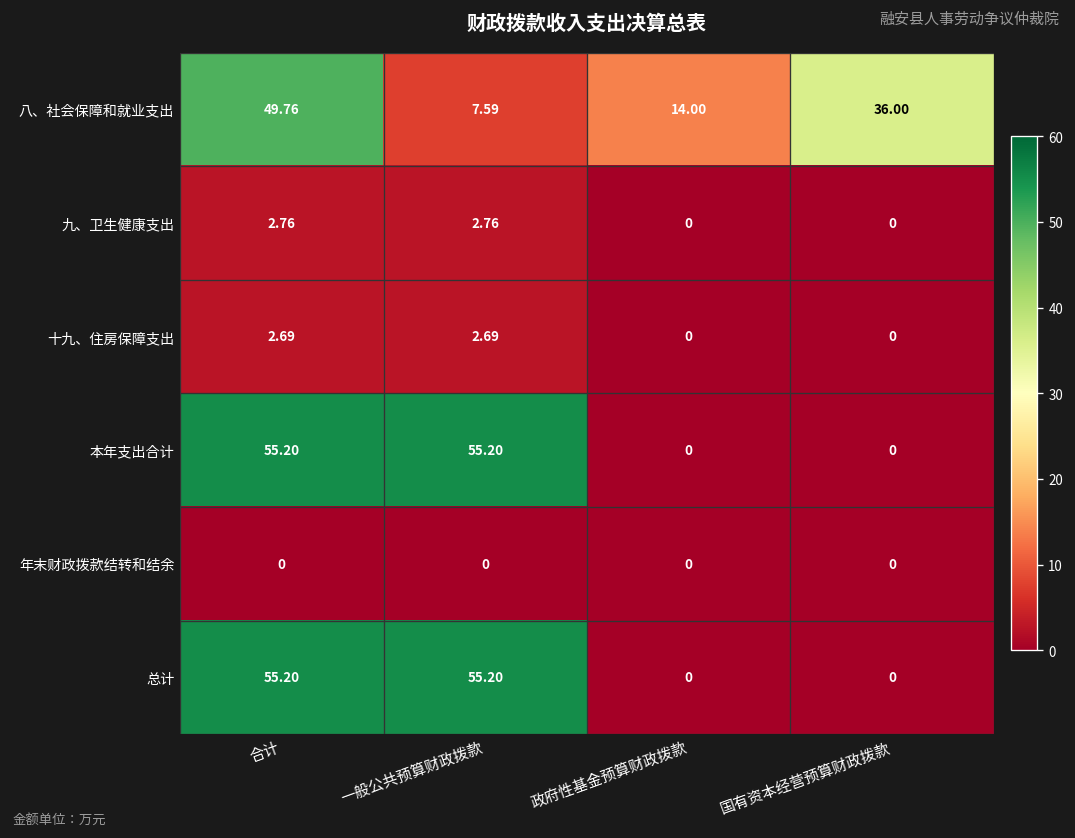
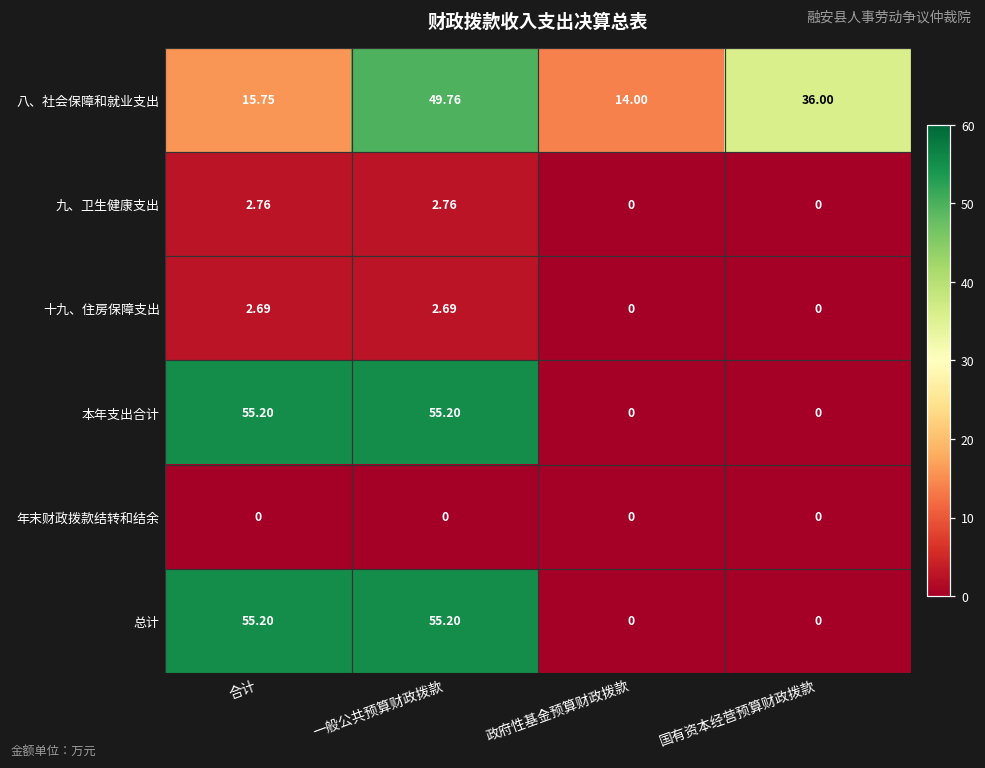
八、社会保障和就业支出, 合计: 49.76 -> 15.75
八、社会保障和就业支出, 一般公共预算财政拨款: 7.59 -> 49.76
